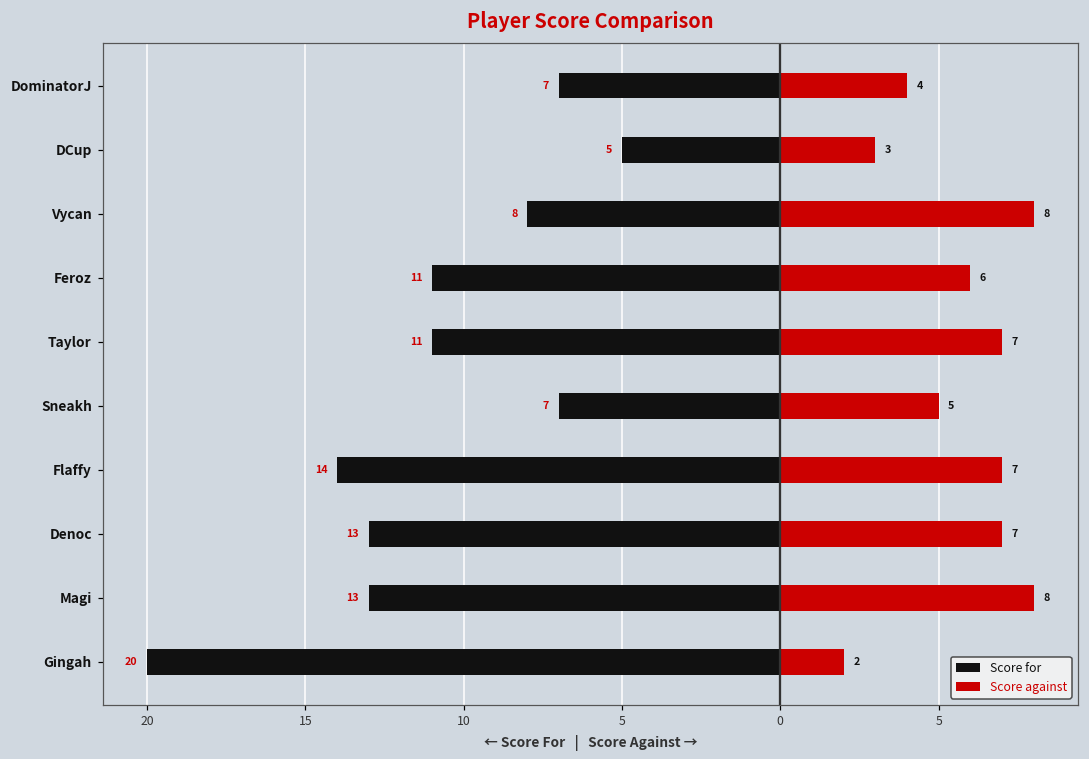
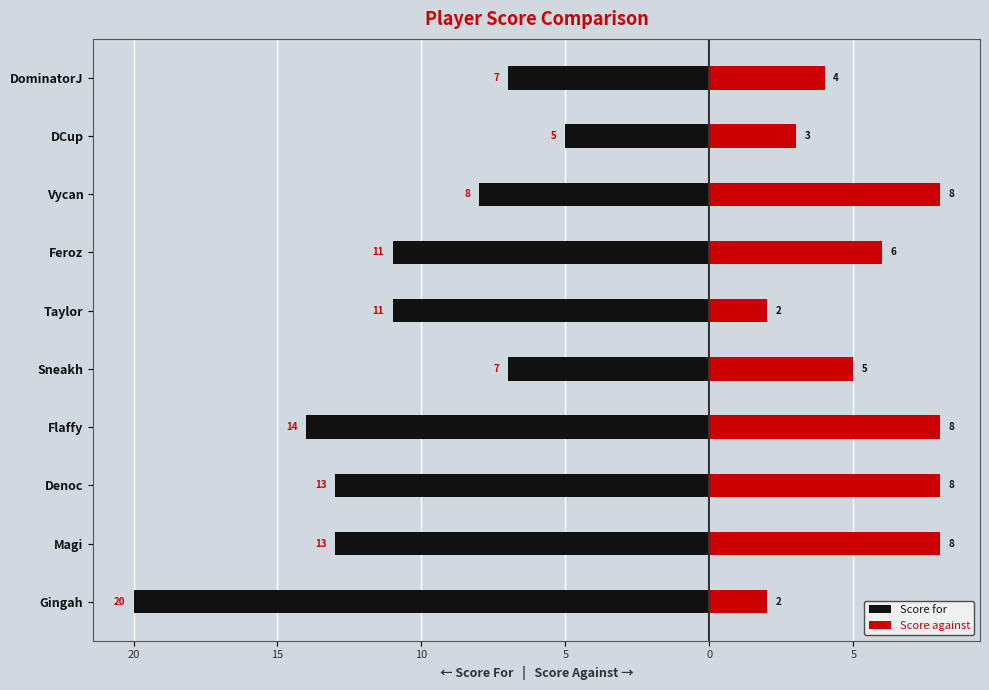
Score against, Taylor: 7 -> 2
Score against, Flaffy: 7 -> 8
Score against, Denoc: 7 -> 8
